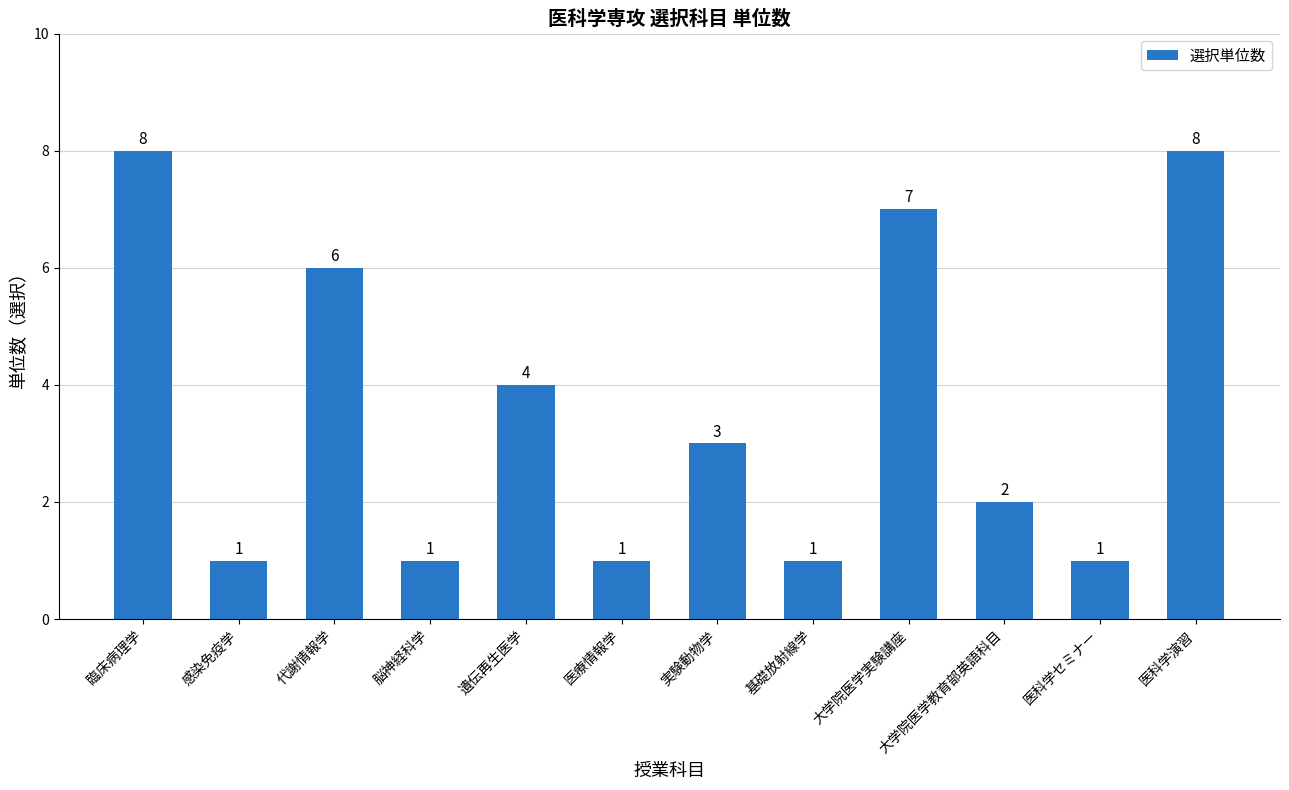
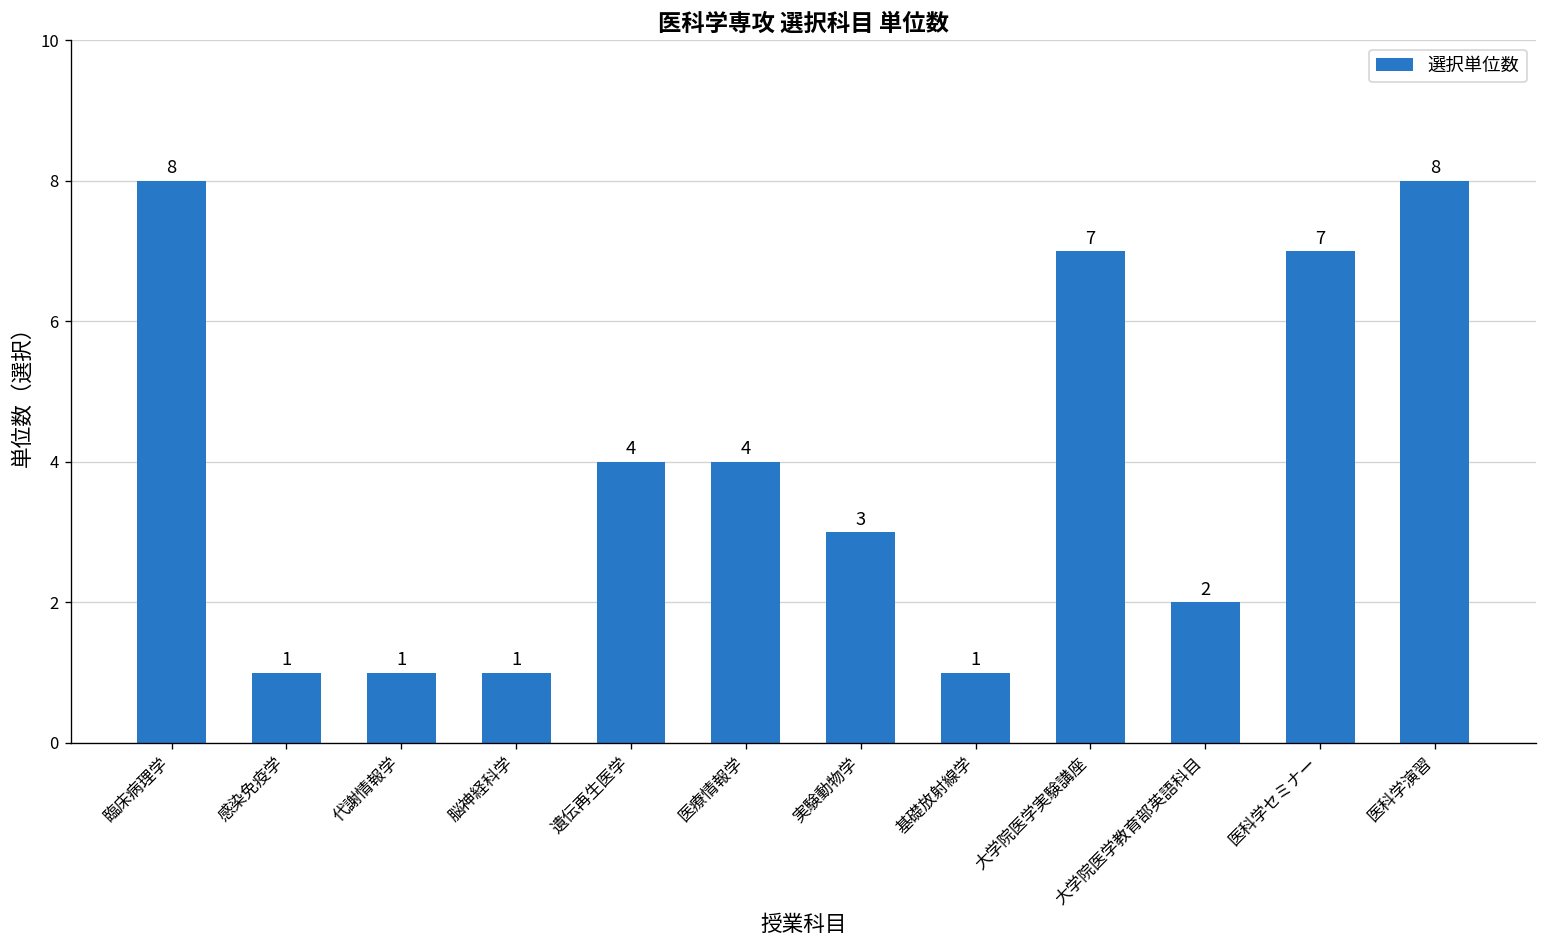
代謝情報学: 6 -> 1
医療情報学: 1 -> 4
医科学セミナー: 1 -> 7
